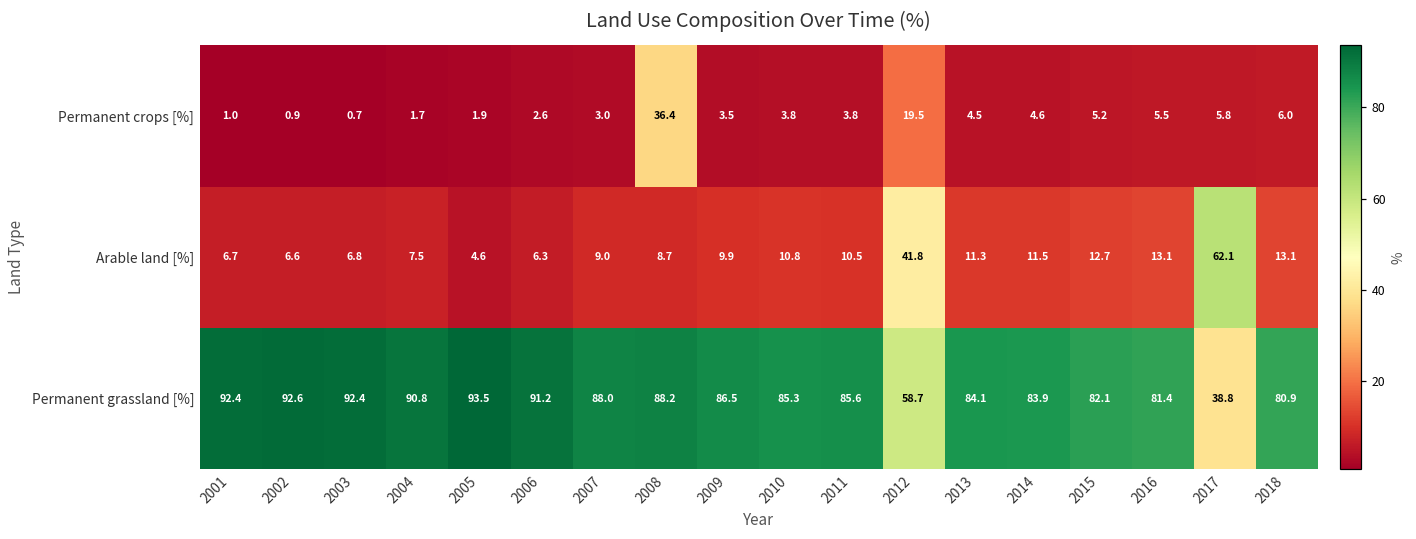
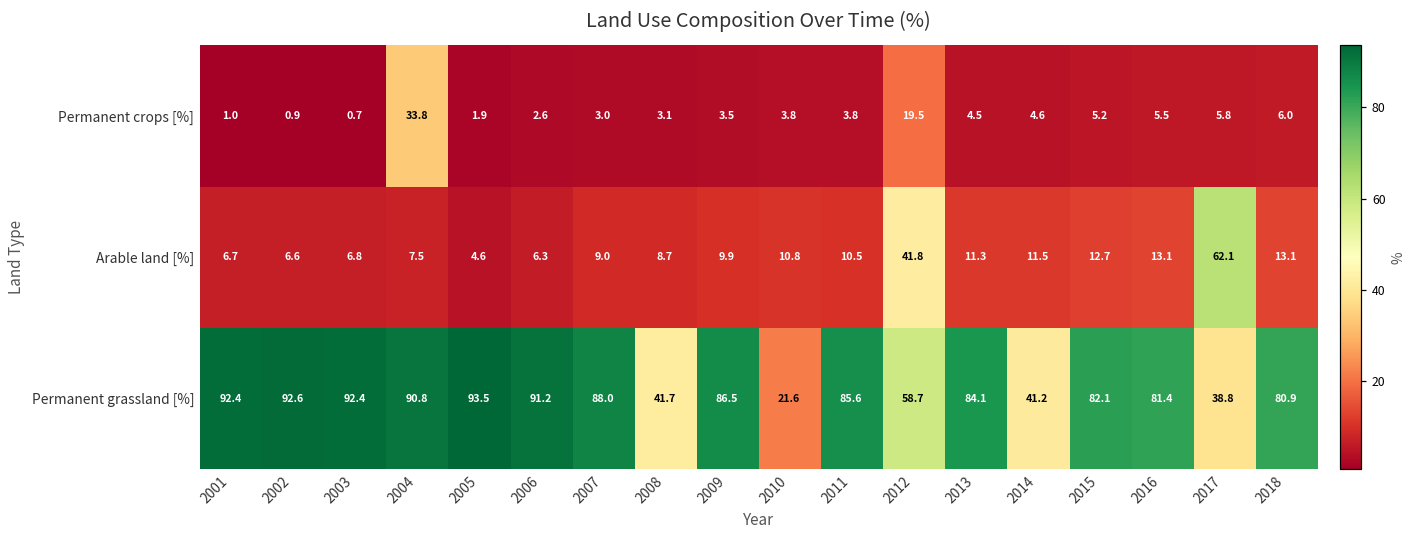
Permanent crops [%], 2004: 1.7 -> 33.8
Permanent crops [%], 2008: 36.4 -> 3.1
Permanent grassland [%], 2008: 88.2 -> 41.7
Permanent grassland [%], 2010: 85.3 -> 21.6
Permanent grassland [%], 2014: 83.9 -> 41.2
